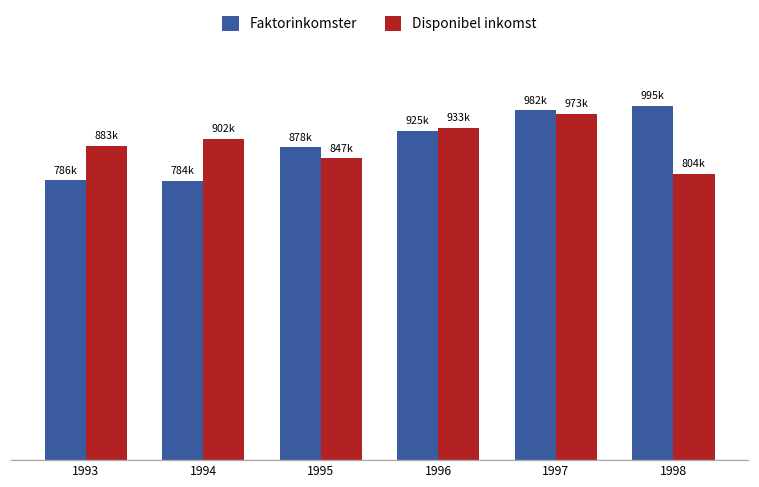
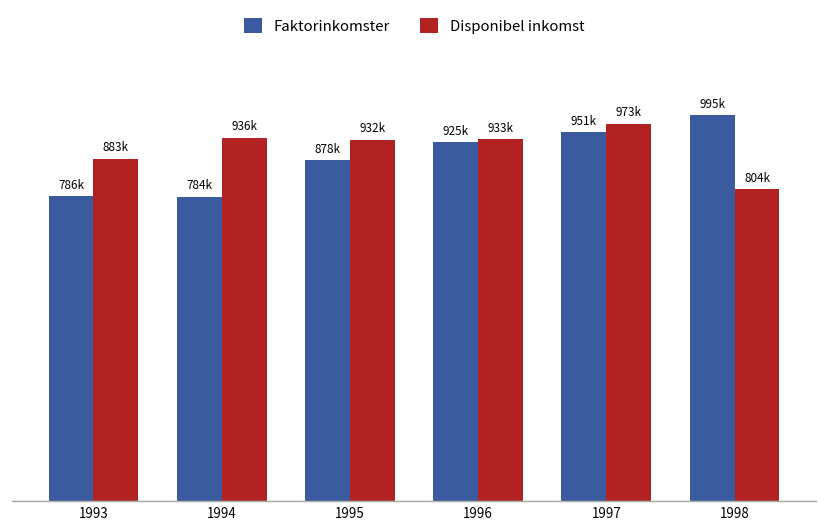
Disponibel inkomst, 1994: 902k -> 936k
Disponibel inkomst, 1995: 847k -> 932k
Faktorinkomster, 1997: 982k -> 951k
